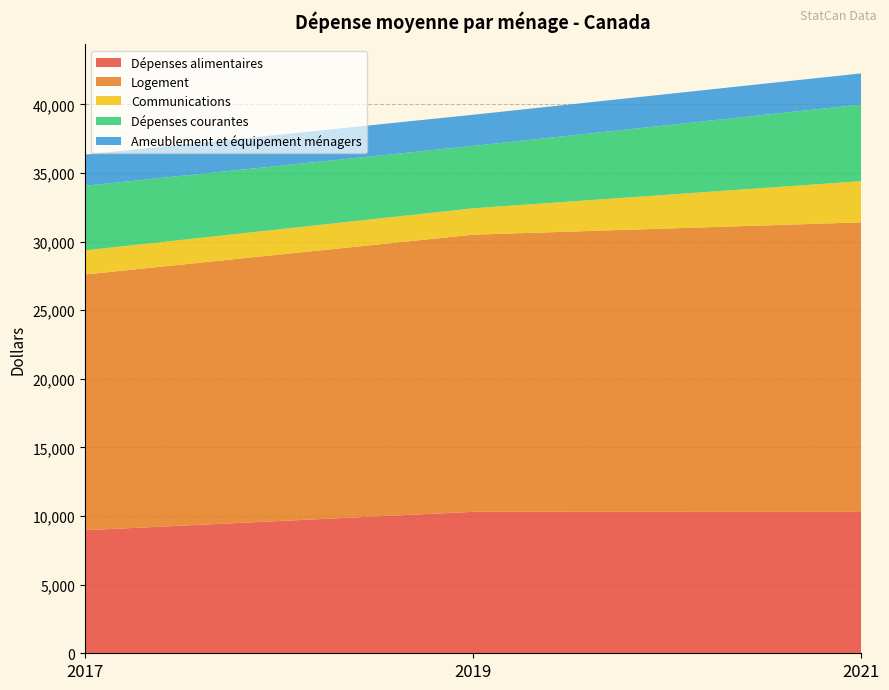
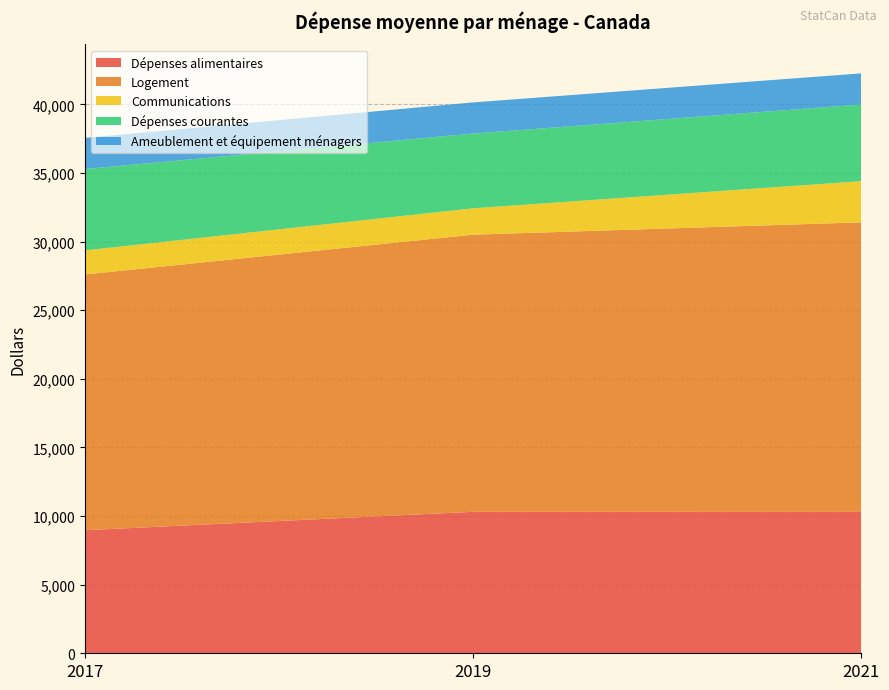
Dépenses courantes, 2017: 4,700 -> 5,900
Dépenses courantes, 2019: 4,500 -> 5,400
